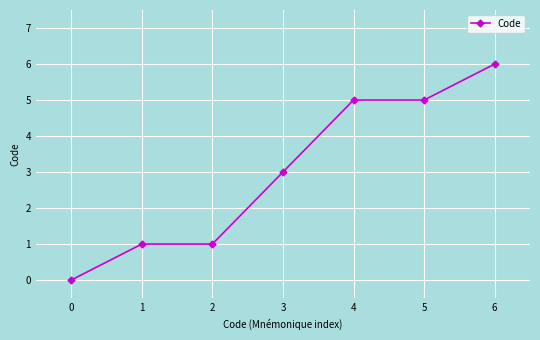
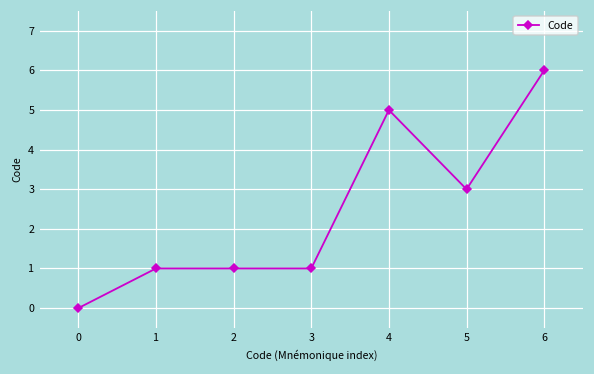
3: 3 -> 1
5: 5 -> 3
